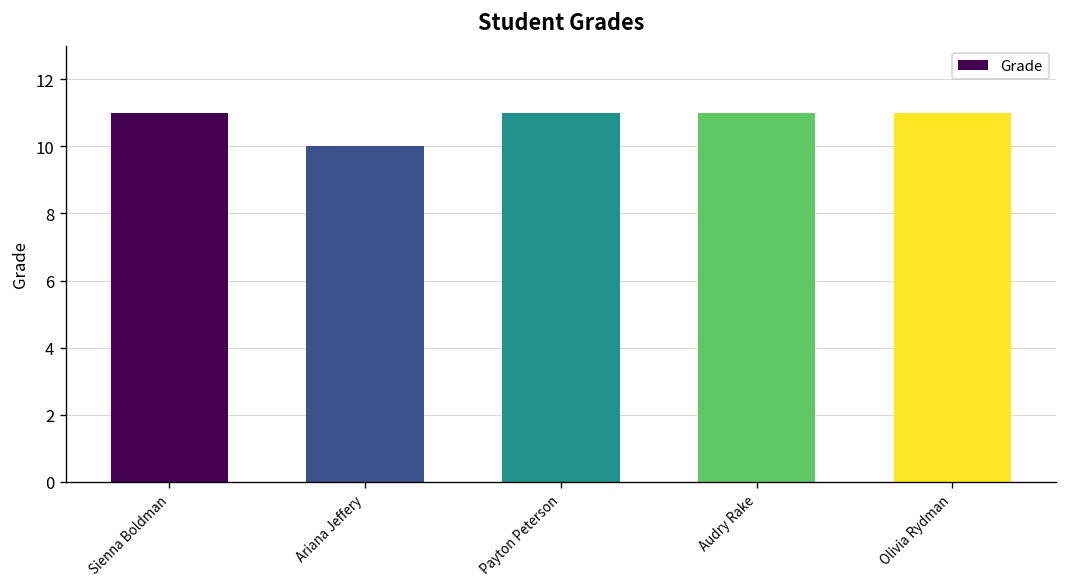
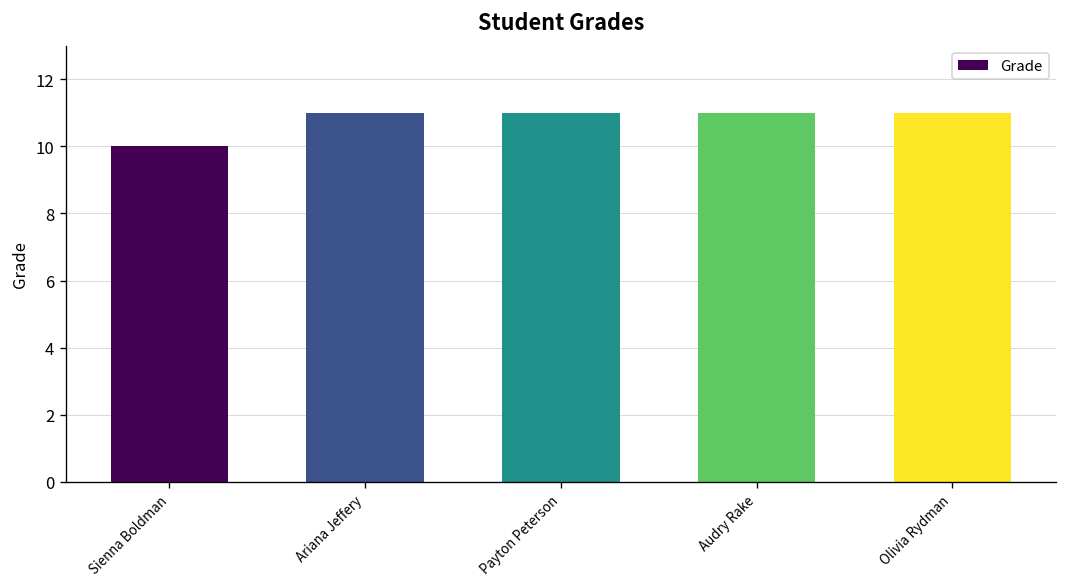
Sienna Boldman: 11 -> 10
Ariana Jeffery: 10 -> 11
